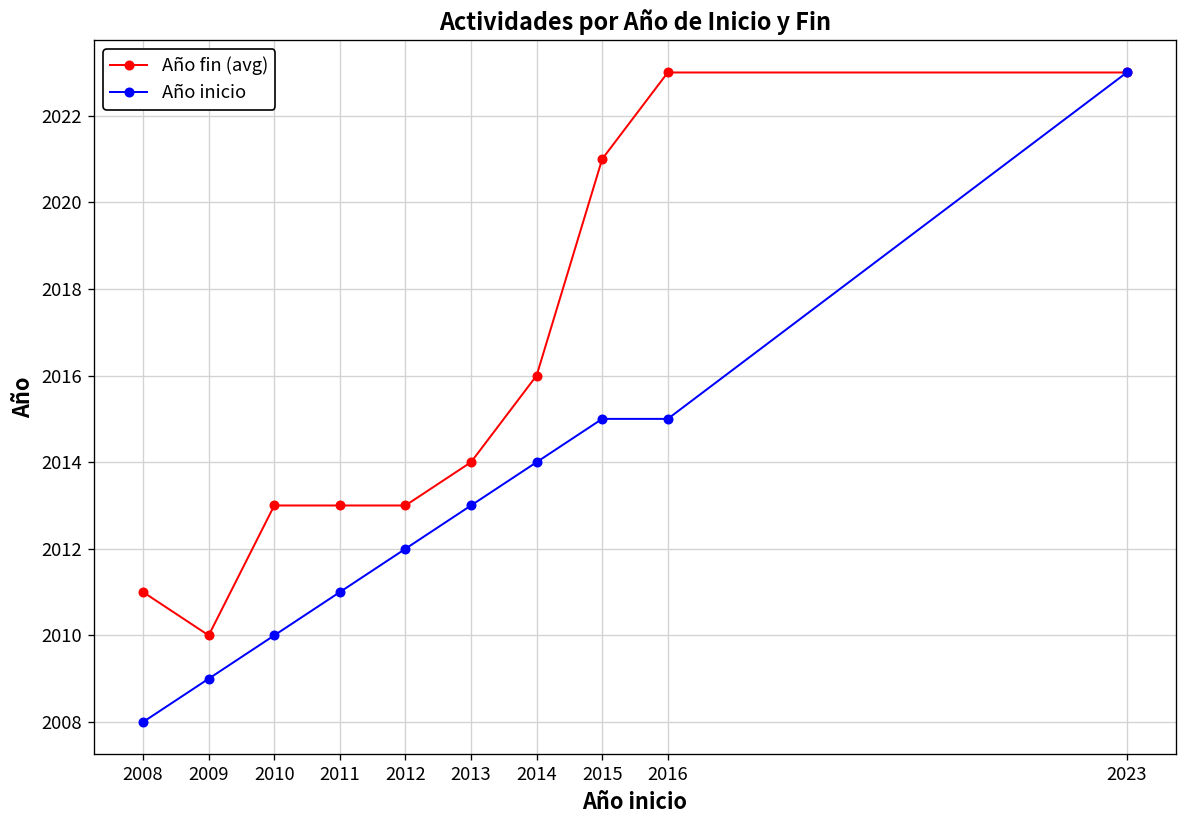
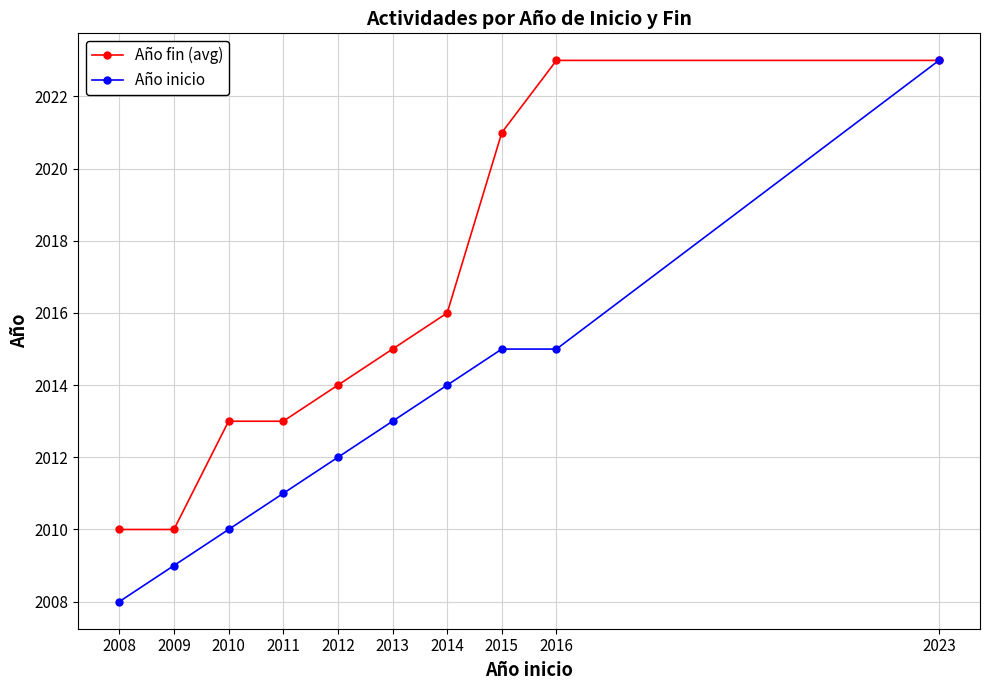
Año fin (avg), 2008: 2011 -> 2010
Año fin (avg), 2012: 2013 -> 2014
Año fin (avg), 2013: 2014 -> 2015
